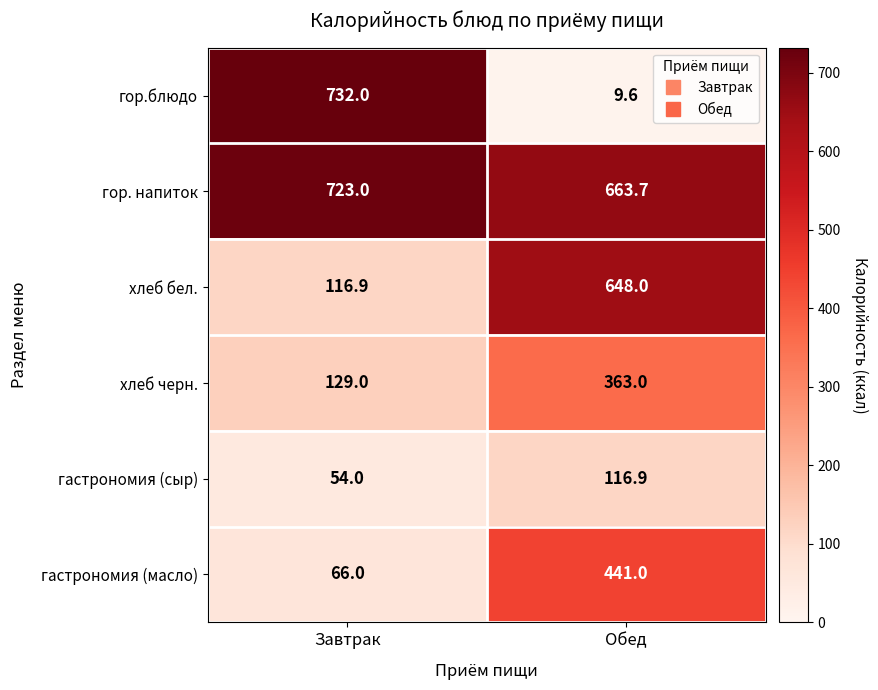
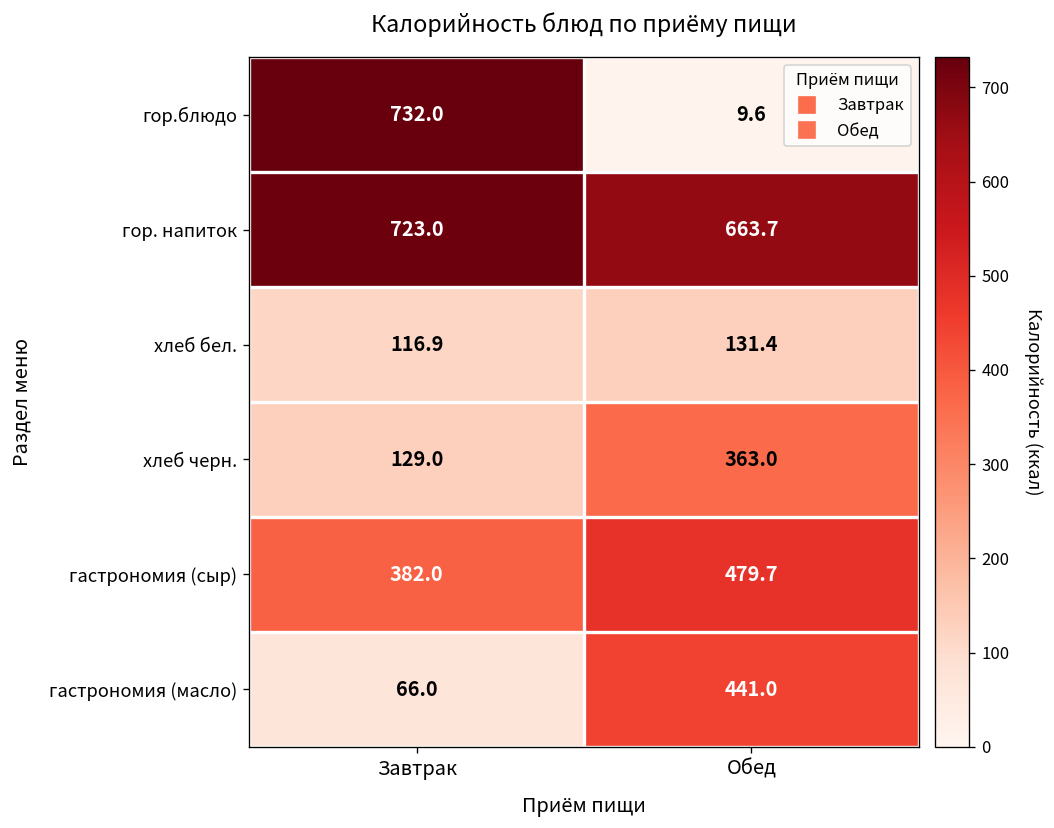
хлеб бел., Обед: 648.0 -> 131.4
гастрономия (сыр), Завтрак: 54.0 -> 382.0
гастрономия (сыр), Обед: 116.9 -> 479.7
